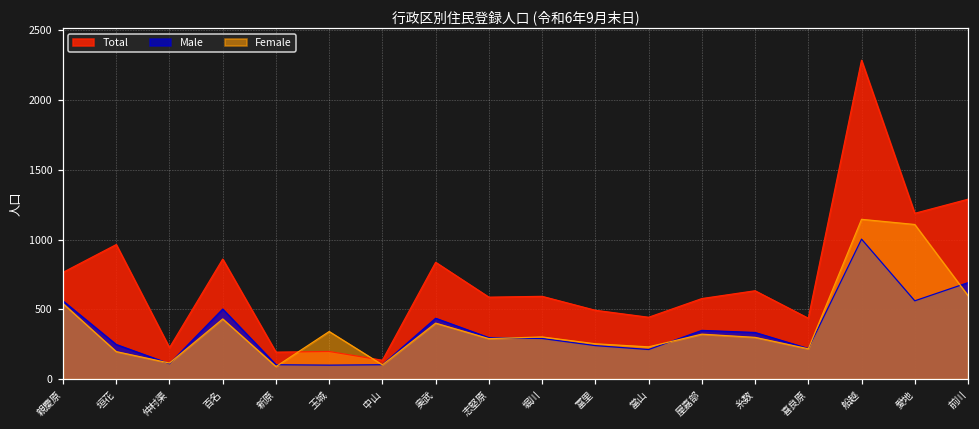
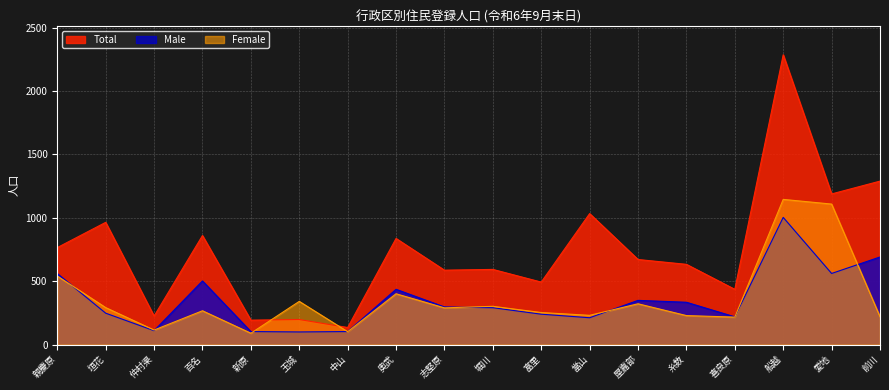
Female, 垣花: 200 -> 290
Female, 百名: 430 -> 270
Total, 當山: 440 -> 1030
Total, 屋嘉部: 580 -> 670
Female, 糸数: 300 -> 230
Female, 前川: 600 -> 220
